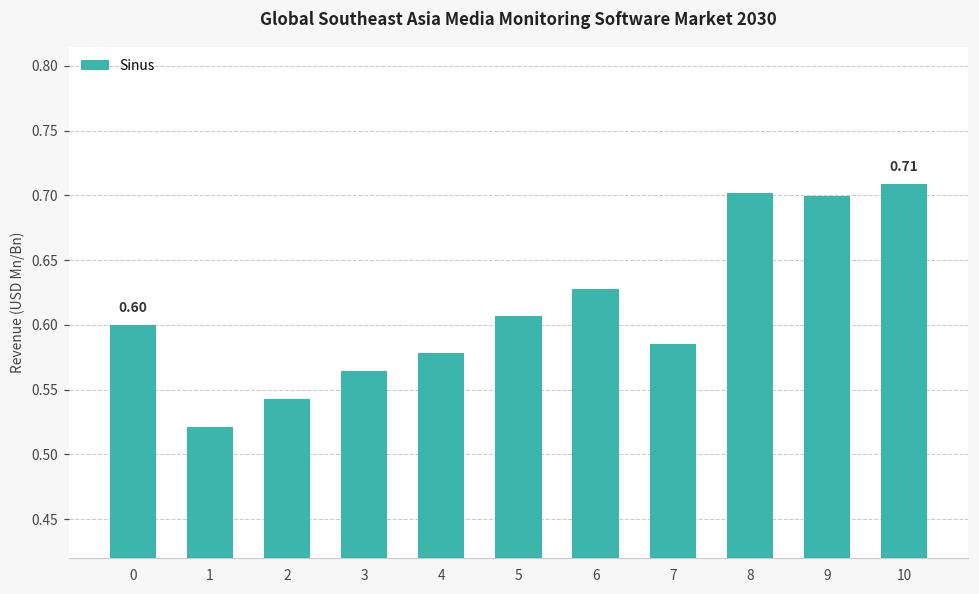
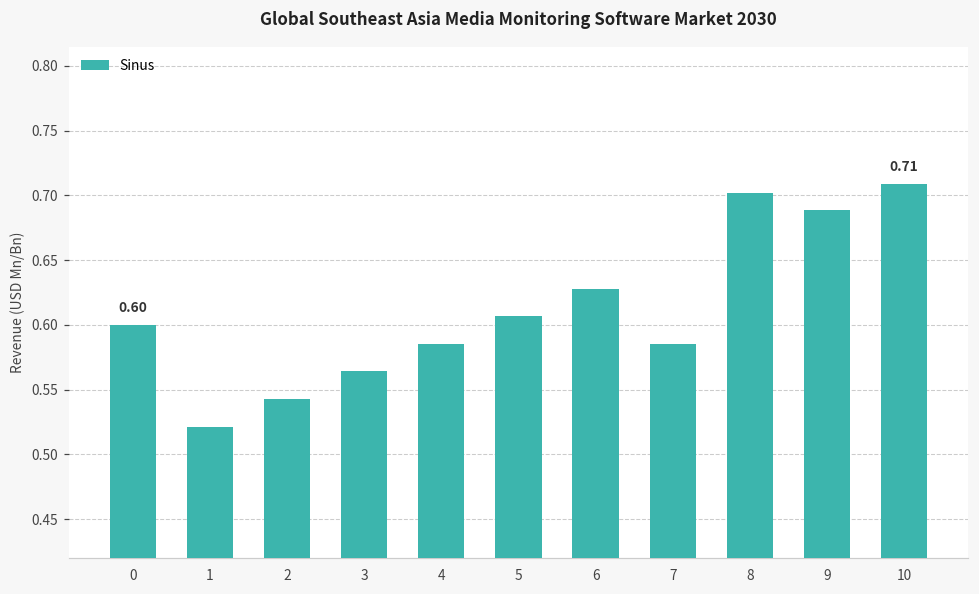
4: 0.579 -> 0.586
9: 0.700 -> 0.689
